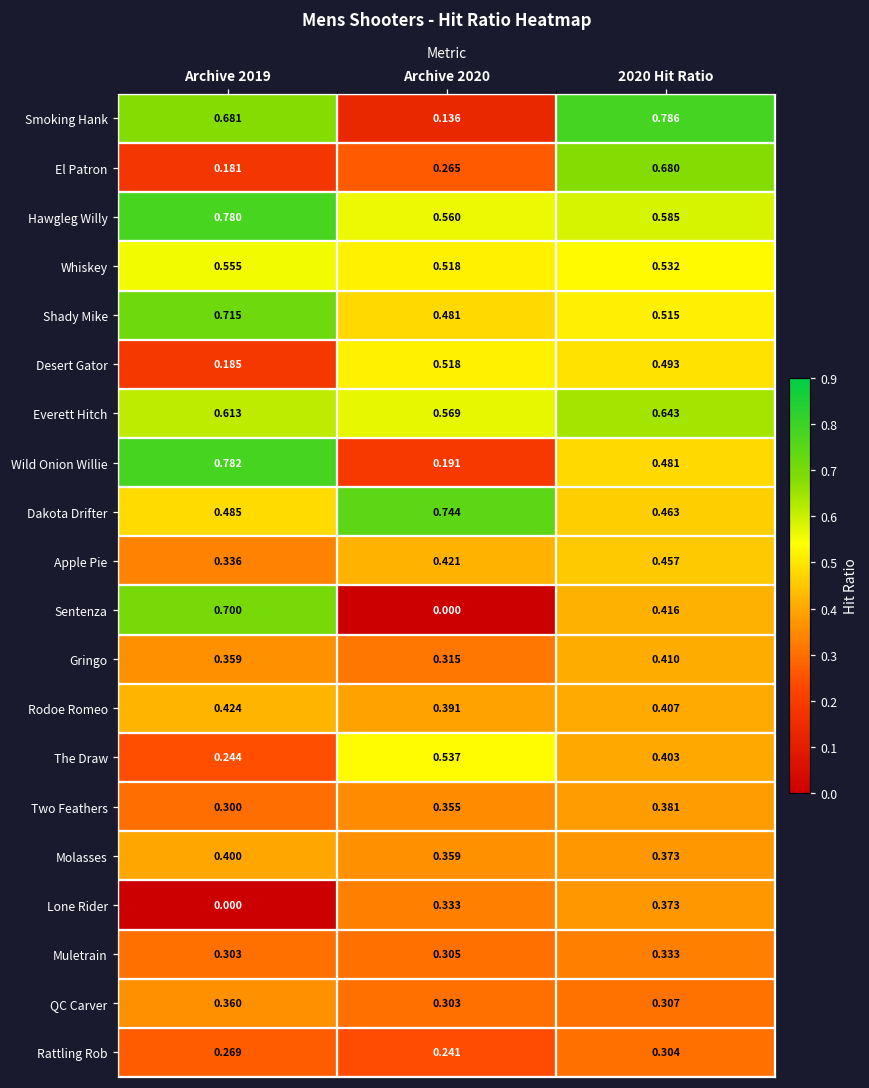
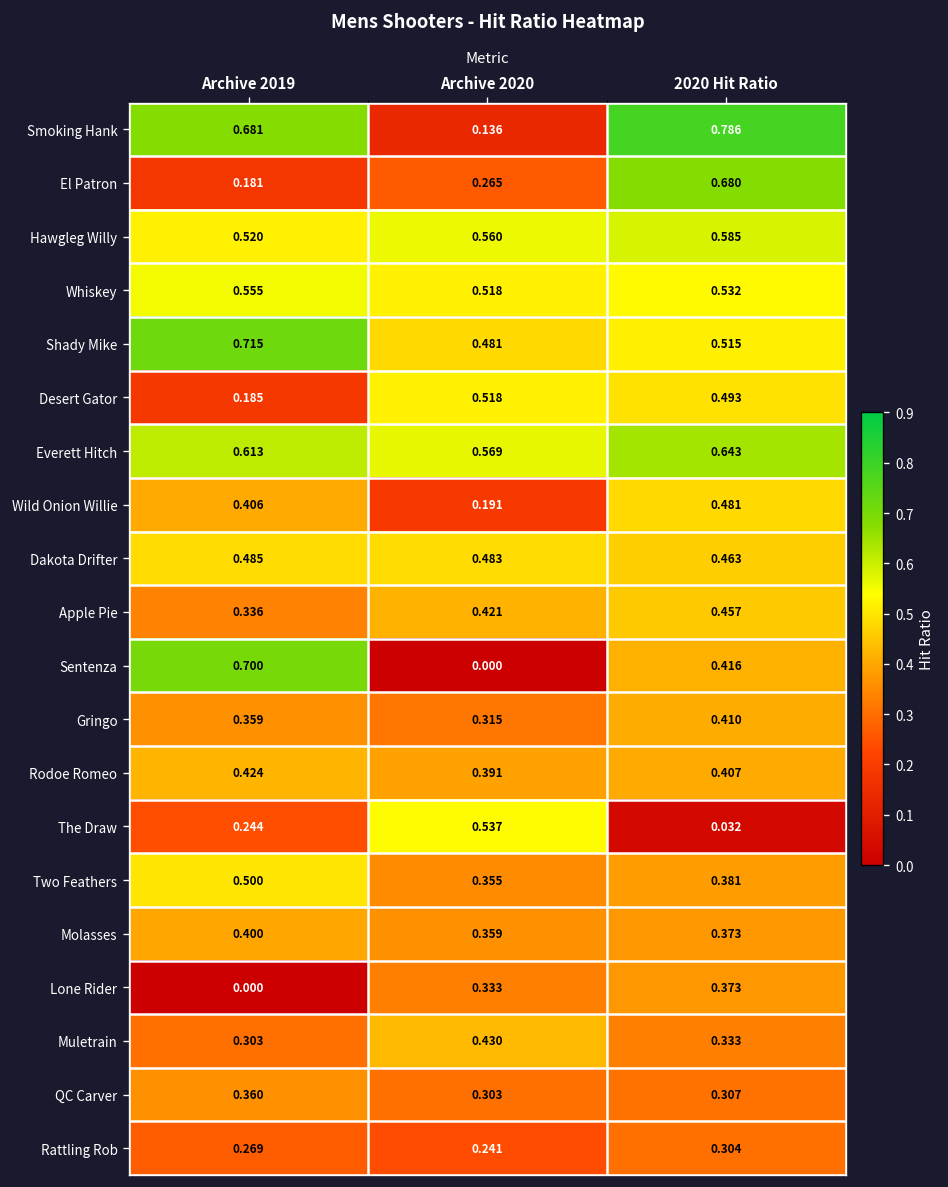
Hawgleg Willy, Archive 2019: 0.780 -> 0.520
Wild Onion Willie, Archive 2019: 0.782 -> 0.406
Dakota Drifter, Archive 2020: 0.744 -> 0.483
The Draw, 2020 Hit Ratio: 0.403 -> 0.032
Two Feathers, Archive 2019: 0.300 -> 0.500
Muletrain, Archive 2020: 0.305 -> 0.430
